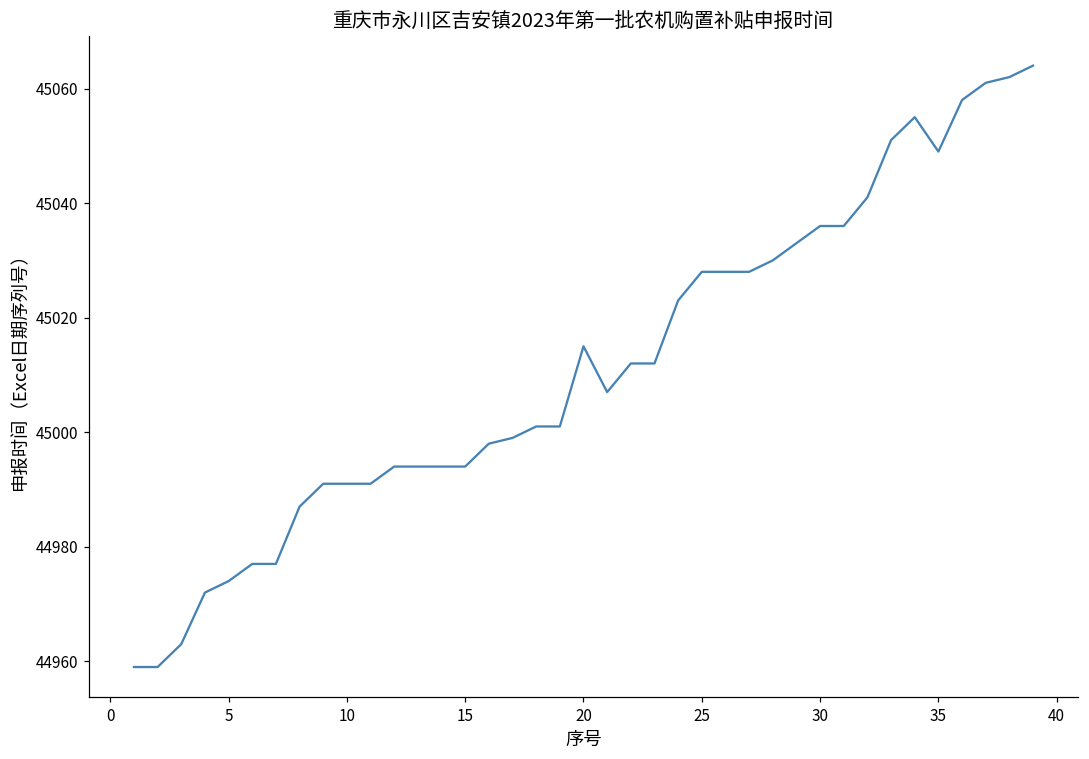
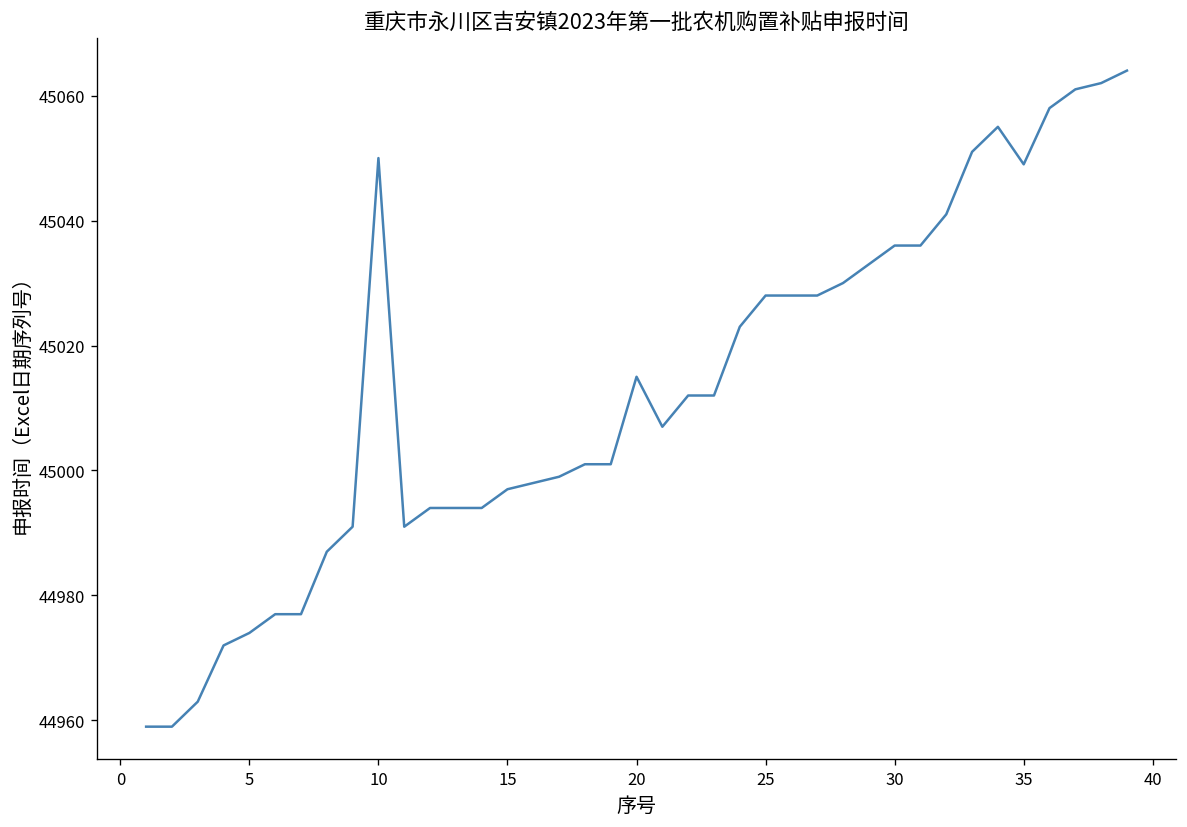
10: 44991 -> 45050
15: 44994 -> 44997
